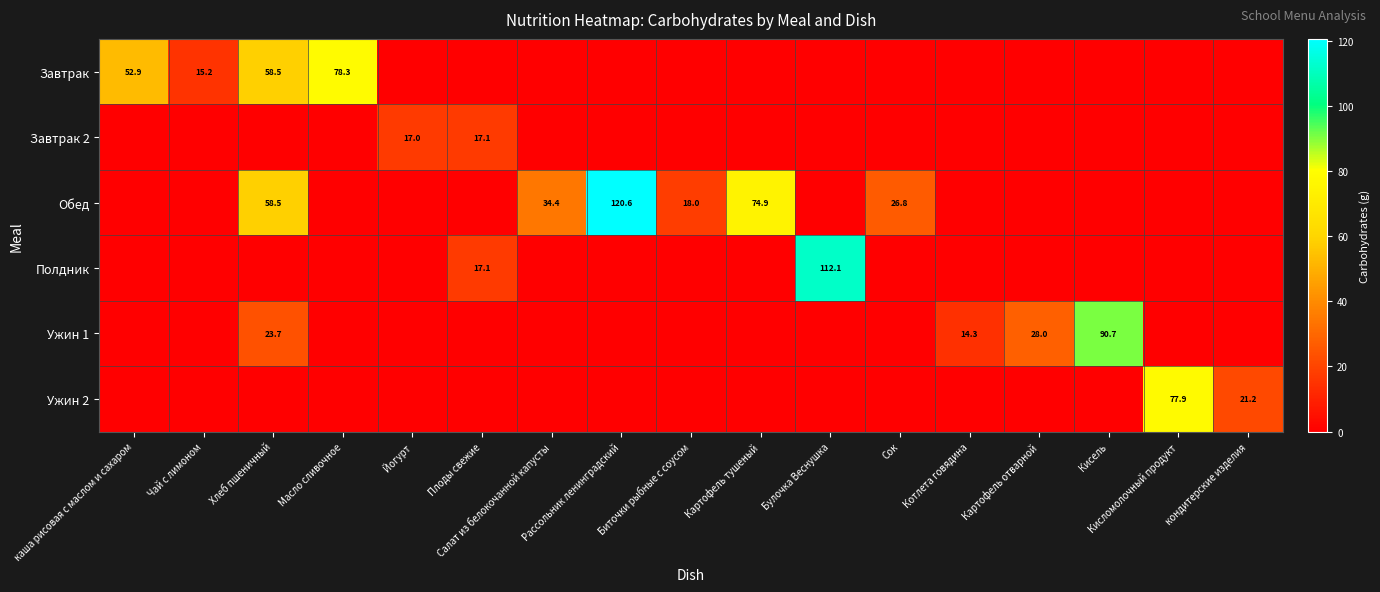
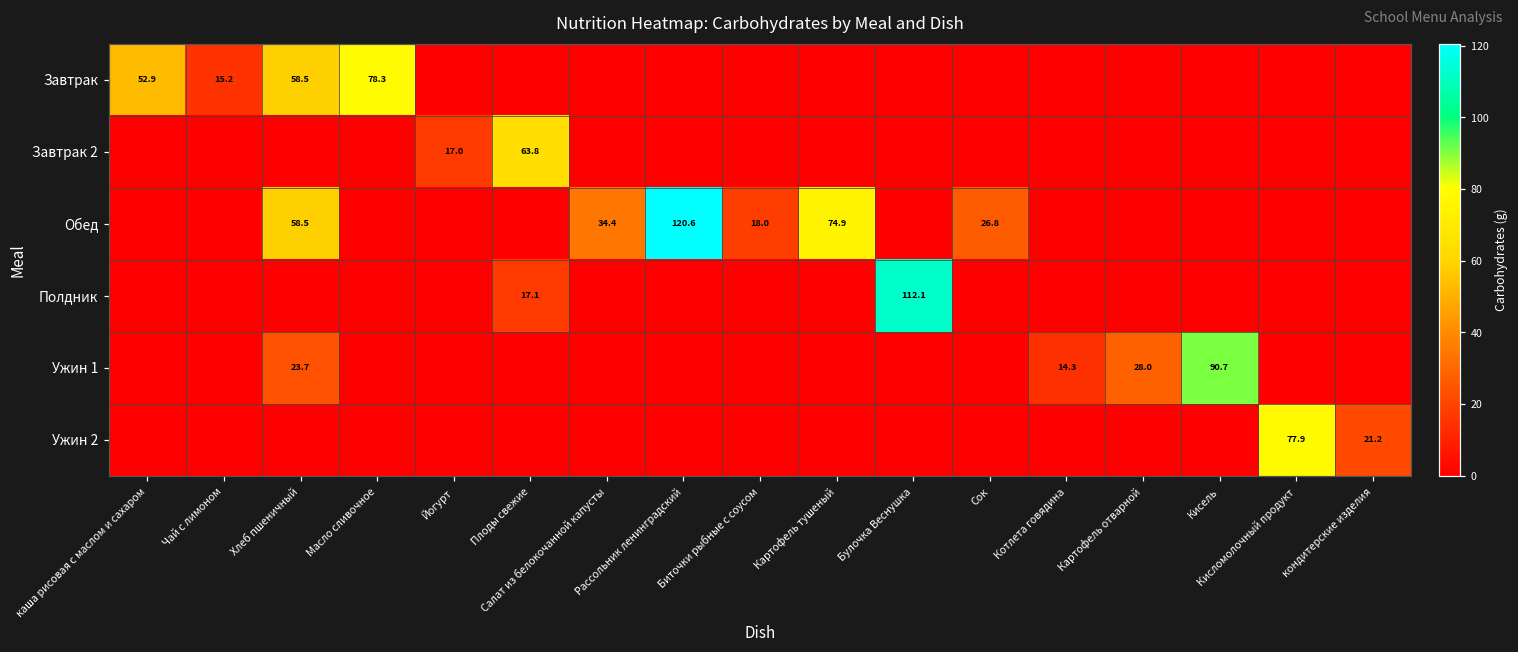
Завтрак 2, Плоды свежие: 17.1 -> 63.8
